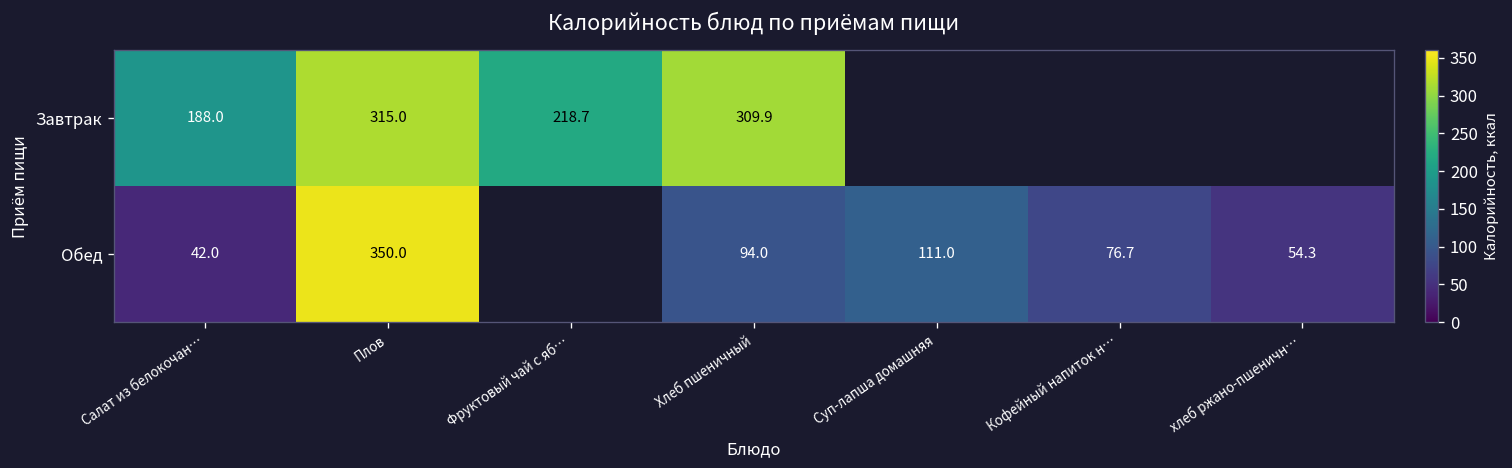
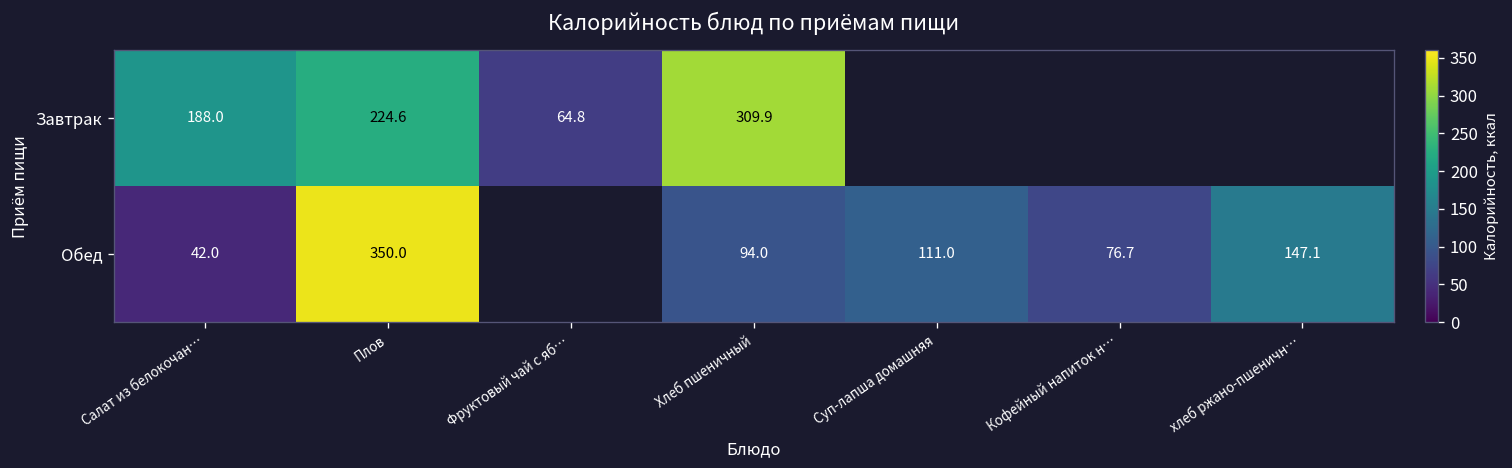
Завтрак, Плов: 315.0 -> 224.6
Завтрак, Фруктовый чай с яб…: 218.7 -> 64.8
Обед, хлеб ржано-пшеничн…: 54.3 -> 147.1
